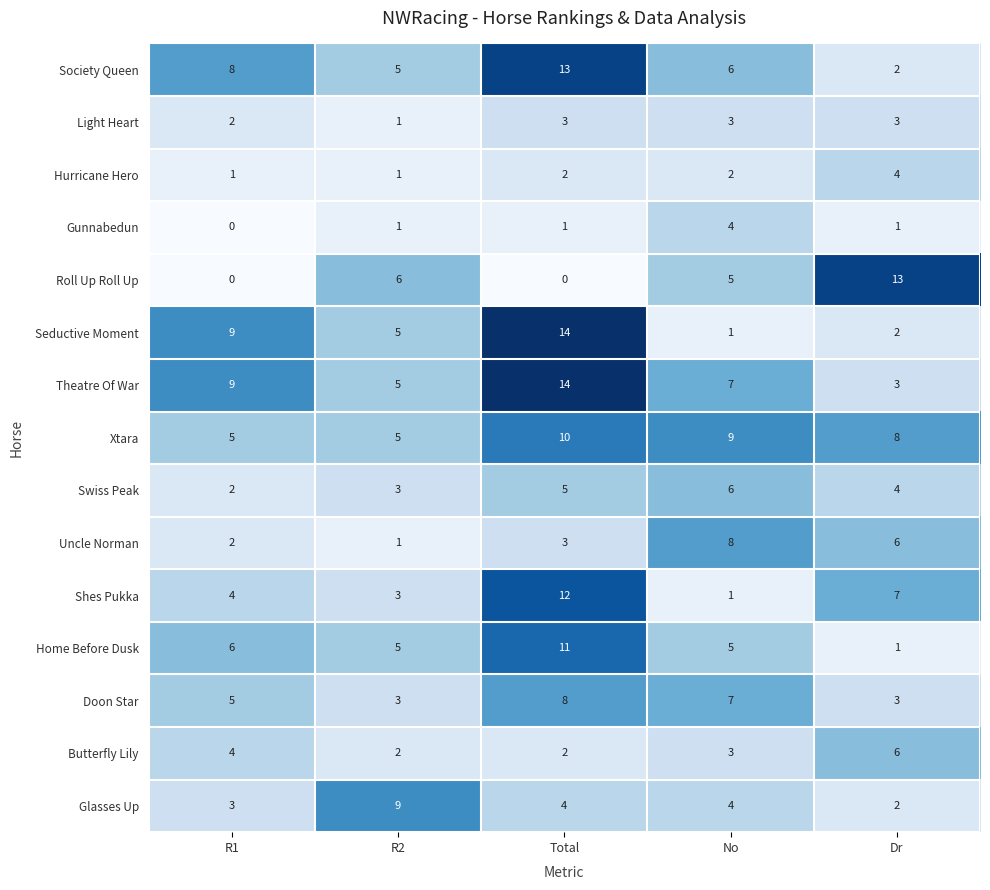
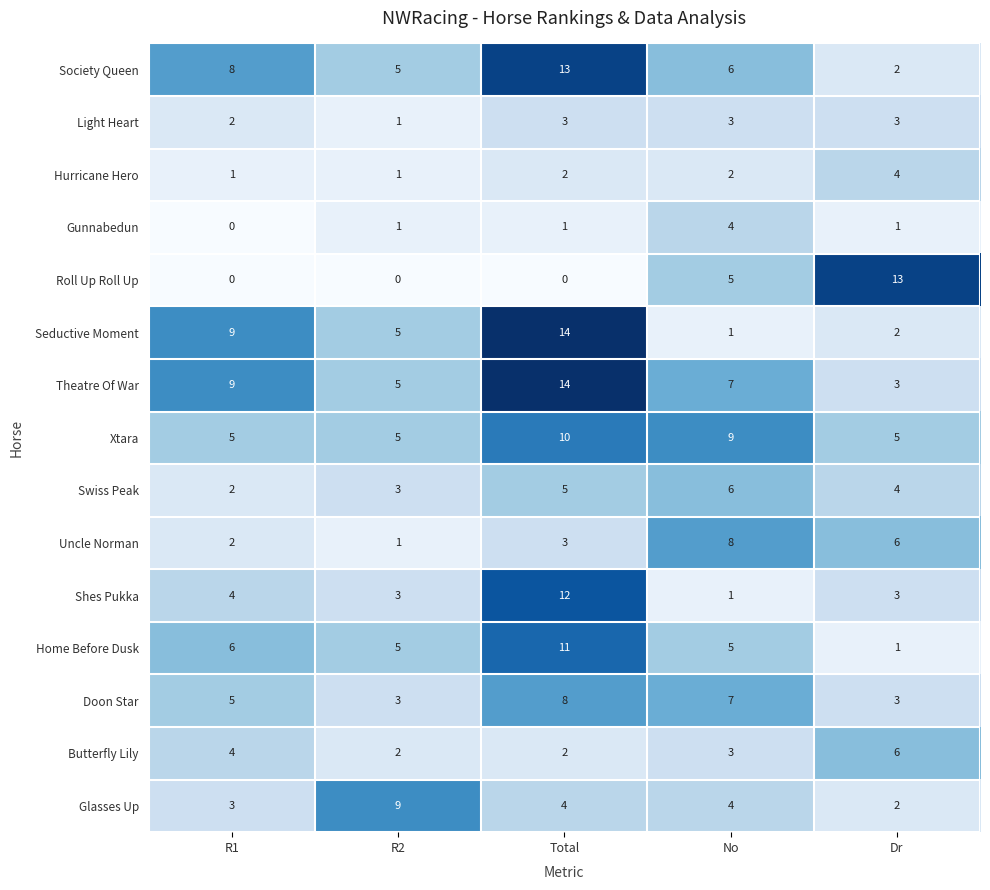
Roll Up Roll Up, R2: 6 -> 0
Xtara, Dr: 8 -> 5
Shes Pukka, Dr: 7 -> 3
